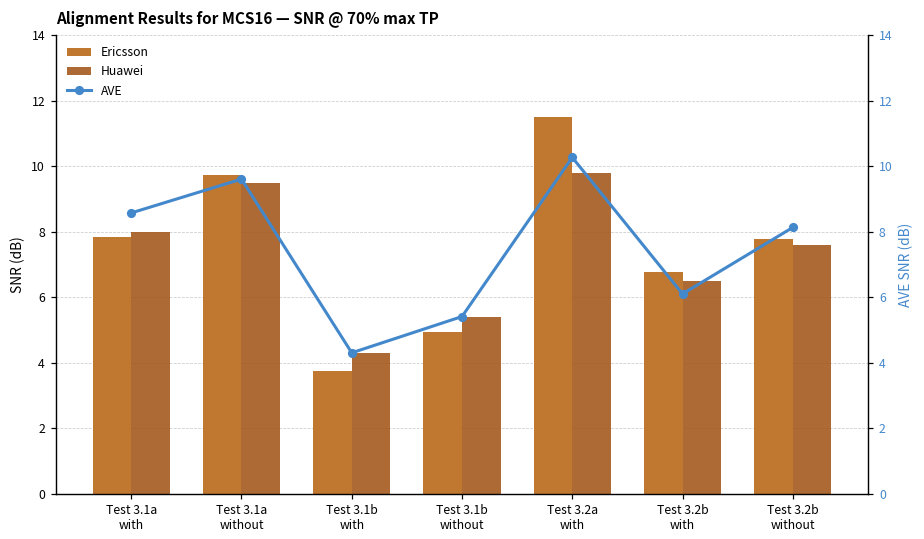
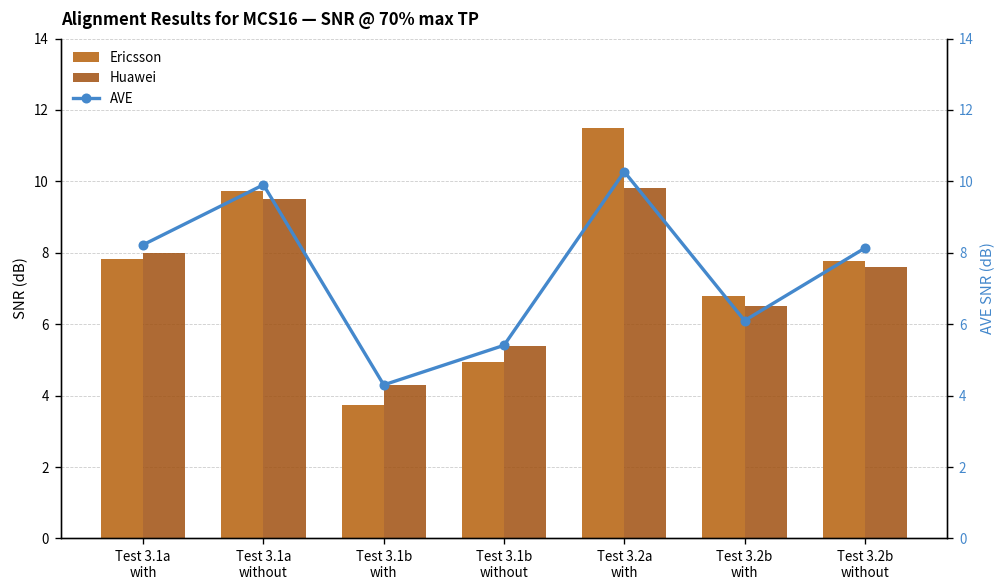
AVE, Test 3.1a with: 8.6 -> 8.2
AVE, Test 3.1a without: 9.6 -> 9.9
